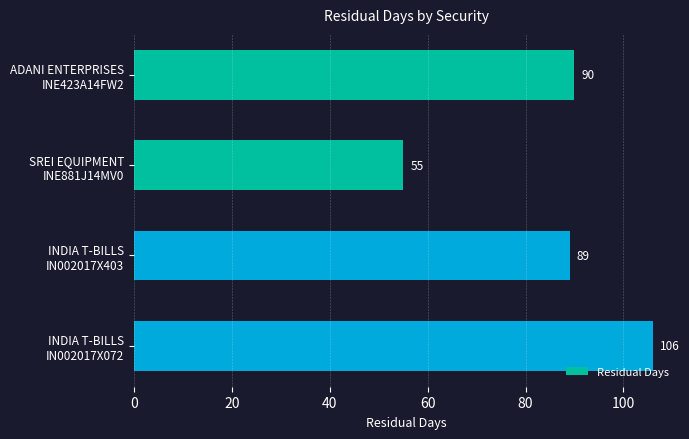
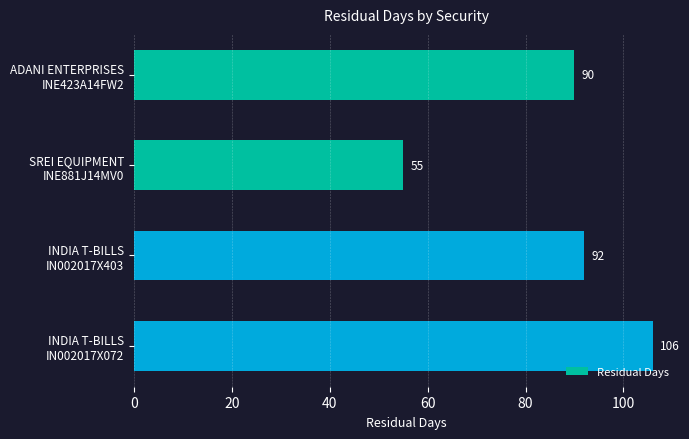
INDIA T-BILLS IN002017X403: 89 -> 92
